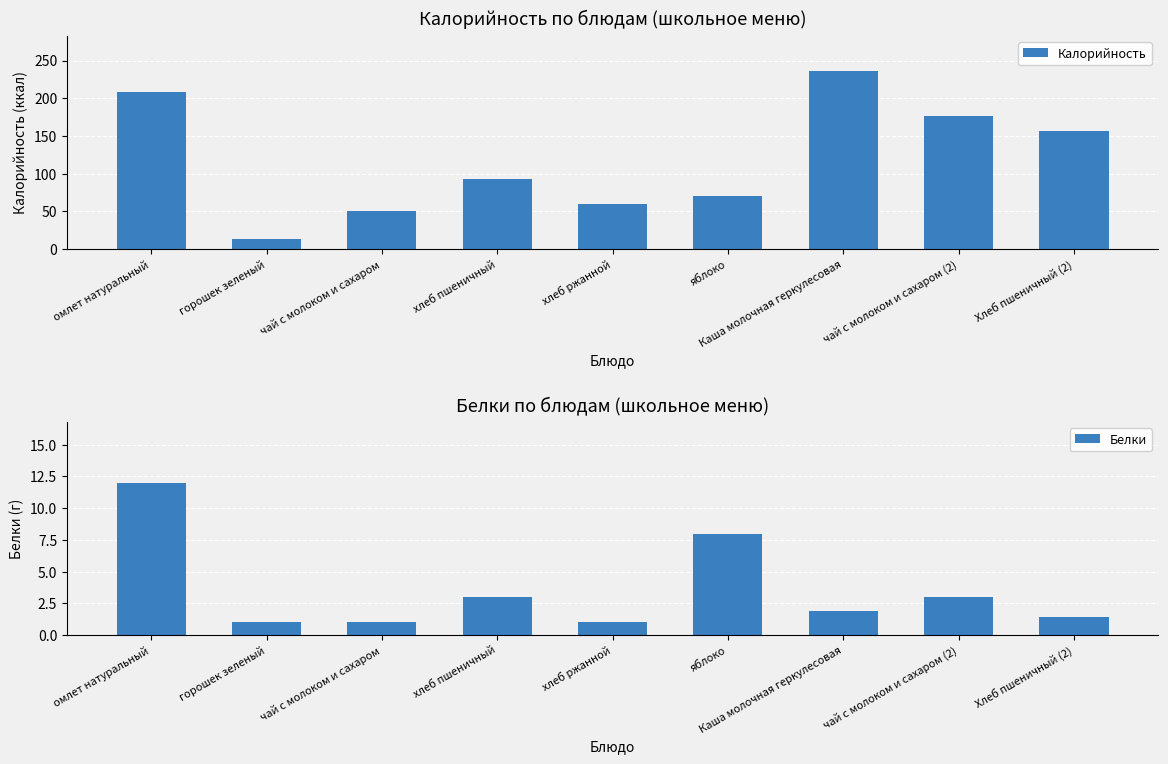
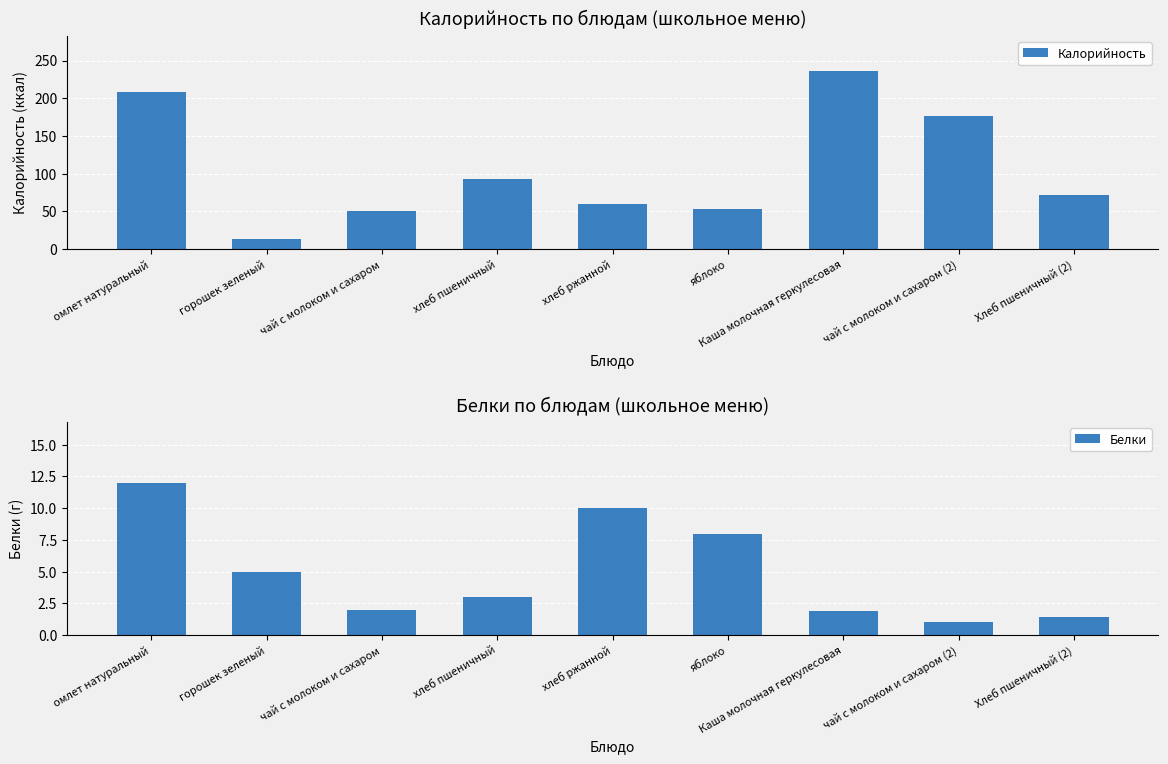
Калорийность по блюдам (школьное меню), яблоко: 70 -> 50
Калорийность по блюдам (школьное меню), Хлеб пшеничный (2): 160 -> 70
Белки по блюдам (школьное меню), горошек зеленый: 1 -> 5
Белки по блюдам (школьное меню), чай с молоком и сахаром: 1 -> 2
Белки по блюдам (школьное меню), хлеб ржанной: 1 -> 10
Белки по блюдам (школьное меню), чай с молоком и сахаром (2): 3 -> 1
